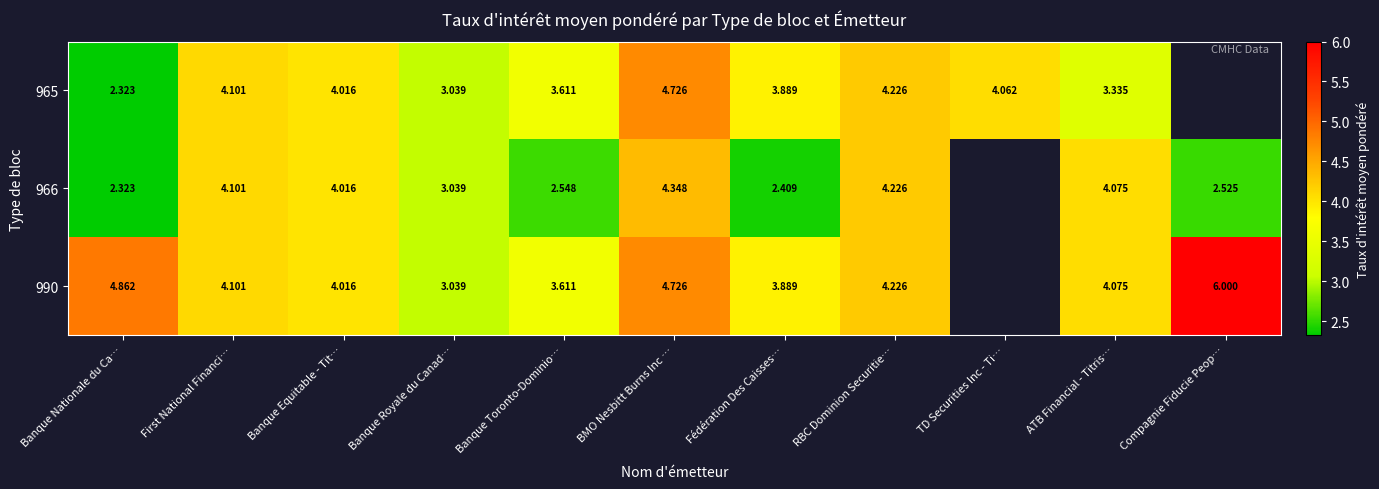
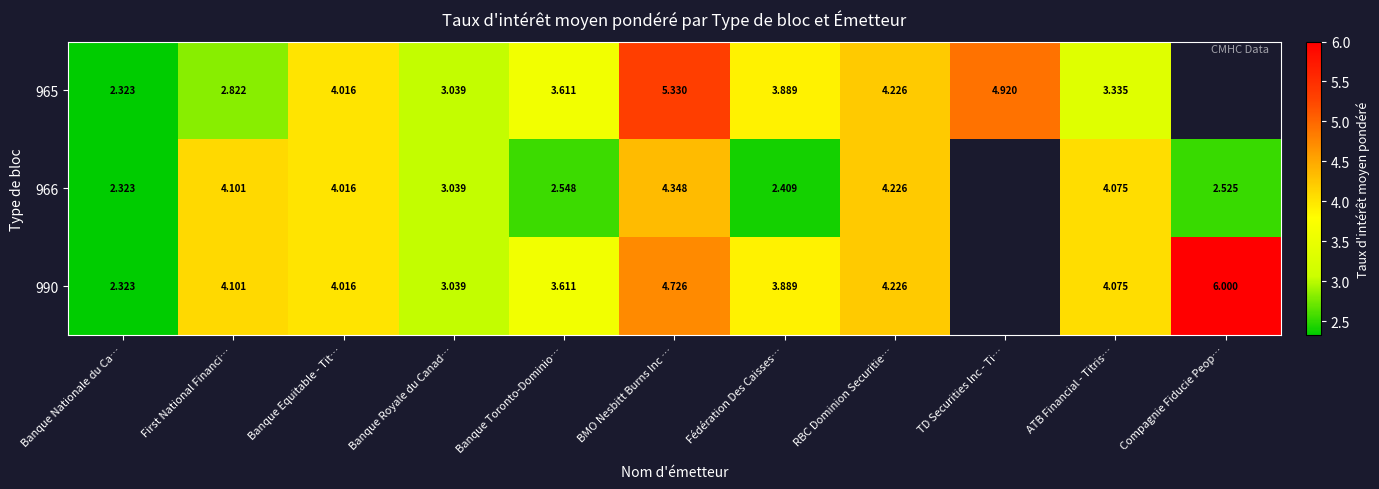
965, First National Financi…: 4.101 -> 2.822
965, BMO Nesbitt Burns Inc …: 4.726 -> 5.330
965, TD Securities Inc - Ti…: 4.062 -> 4.920
990, Banque Nationale du Ca…: 4.862 -> 2.323
